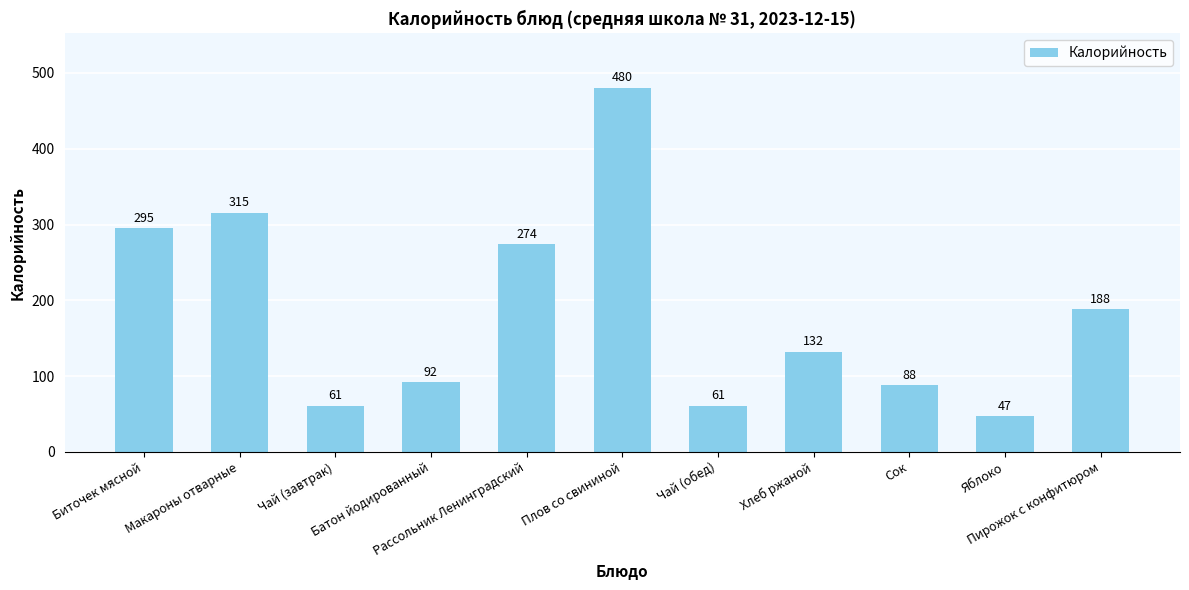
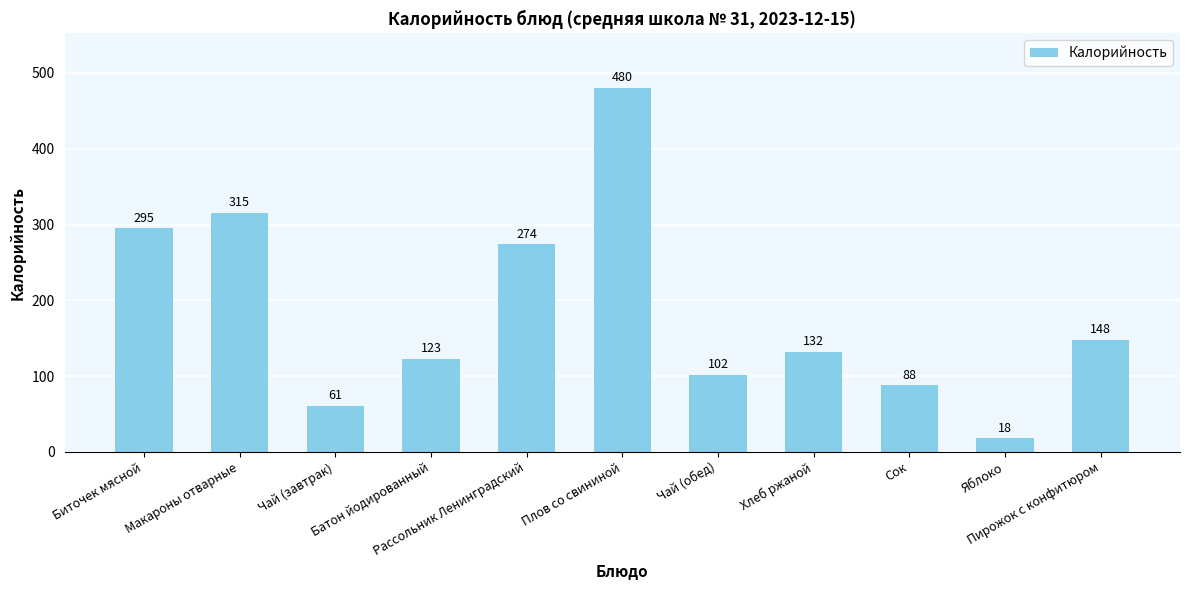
Батон йодированный: 92 -> 123
Чай (обед): 61 -> 102
Яблоко: 47 -> 18
Пирожок с конфитюром: 188 -> 148
